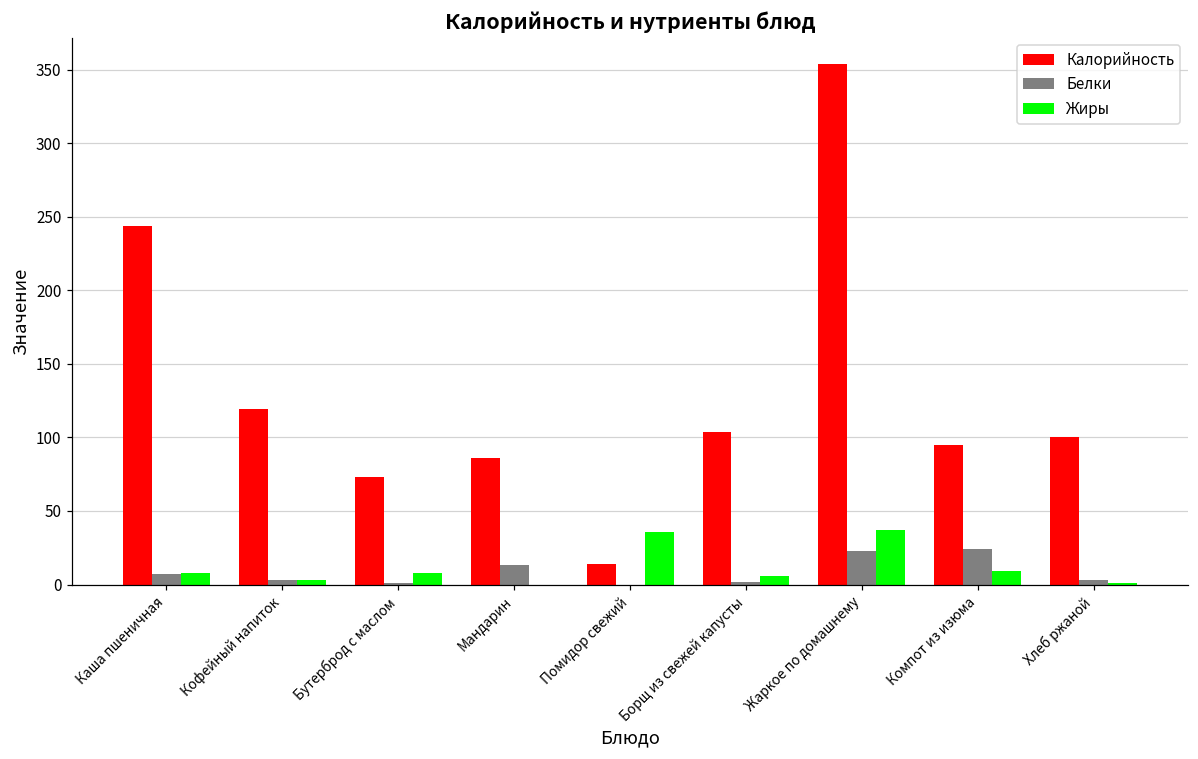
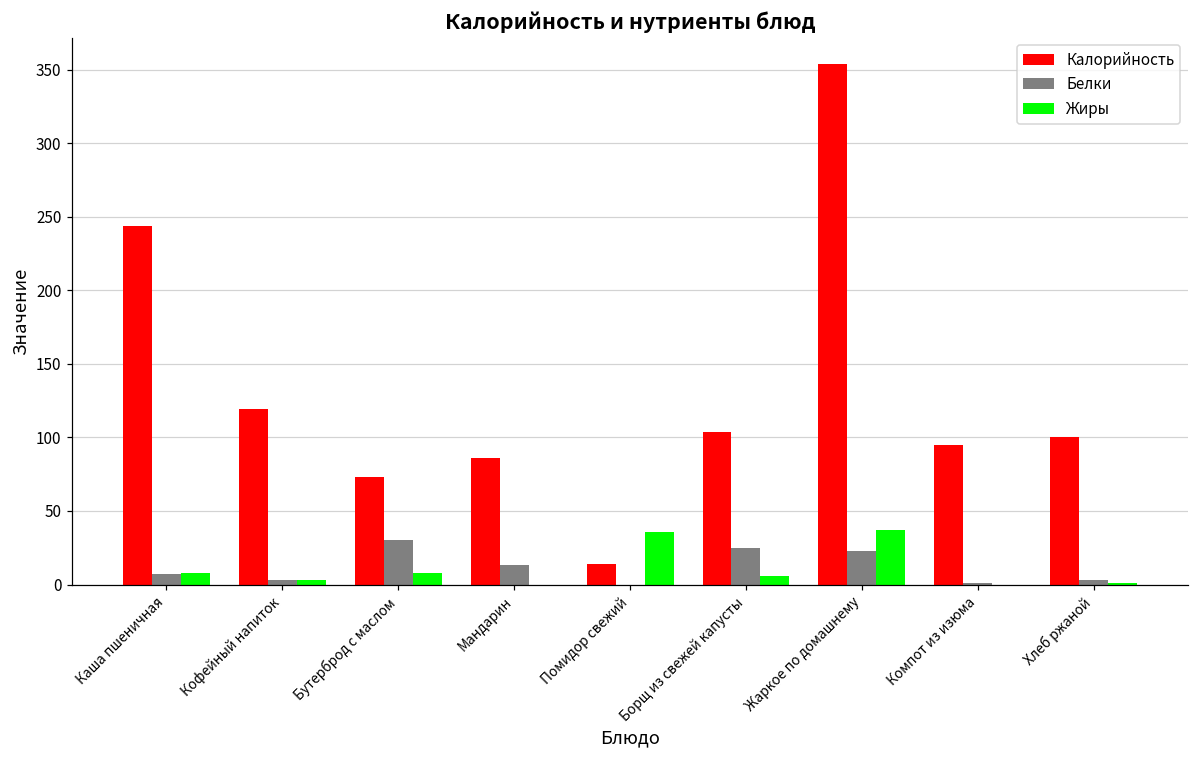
Белки, Бутерброд с маслом: 1 -> 30
Белки, Борщ из свежей капусты: 2 -> 25
Белки, Компот из изюма: 24 -> 1
Жиры, Компот из изюма: 9 -> 0
